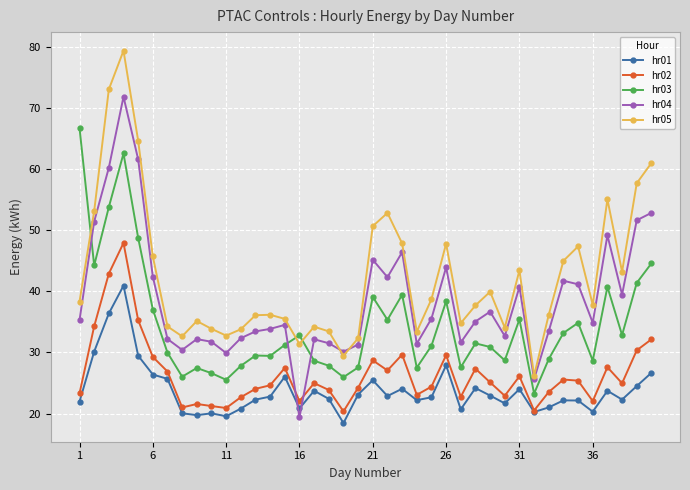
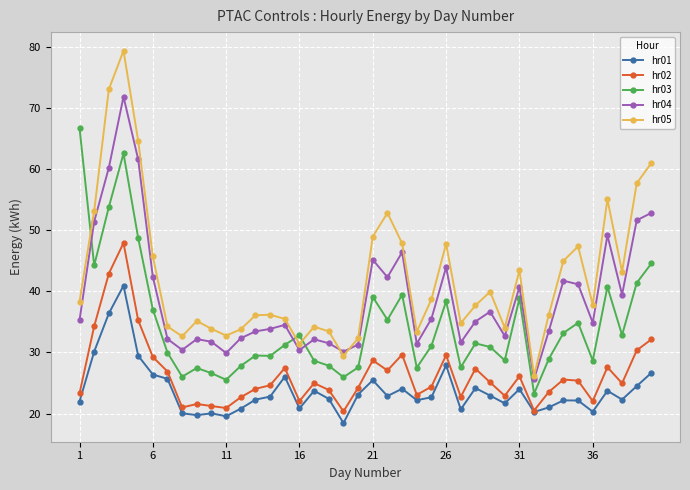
hr04, 16: 19 -> 30
hr05, 21: 51 -> 49
hr03, 31: 35 -> 39
